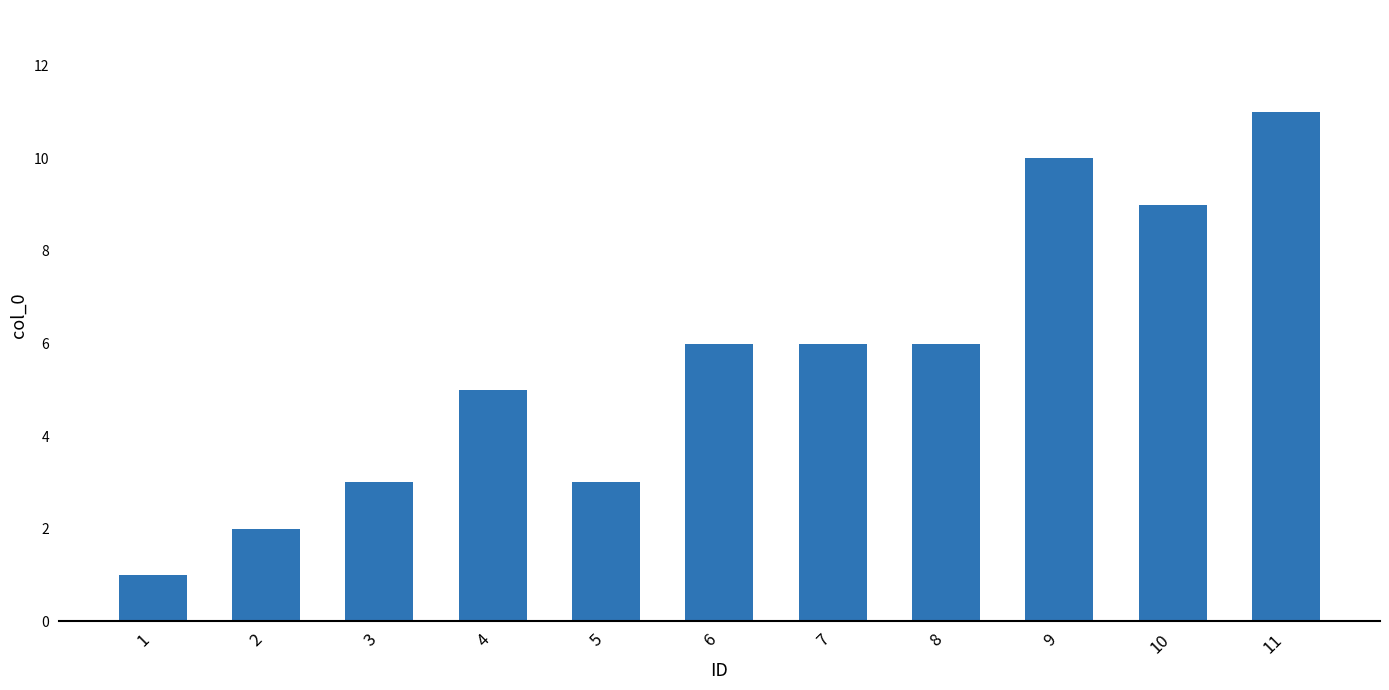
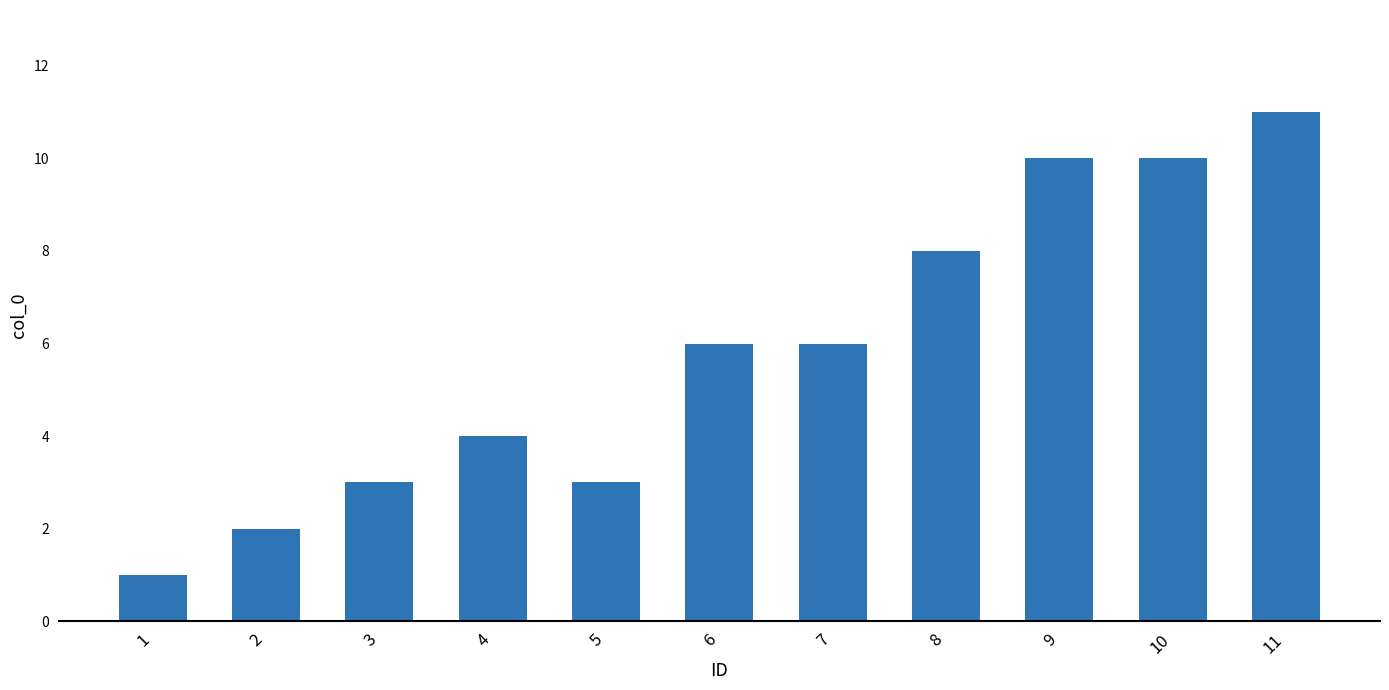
4: 5 -> 4
8: 6 -> 8
10: 9 -> 10
